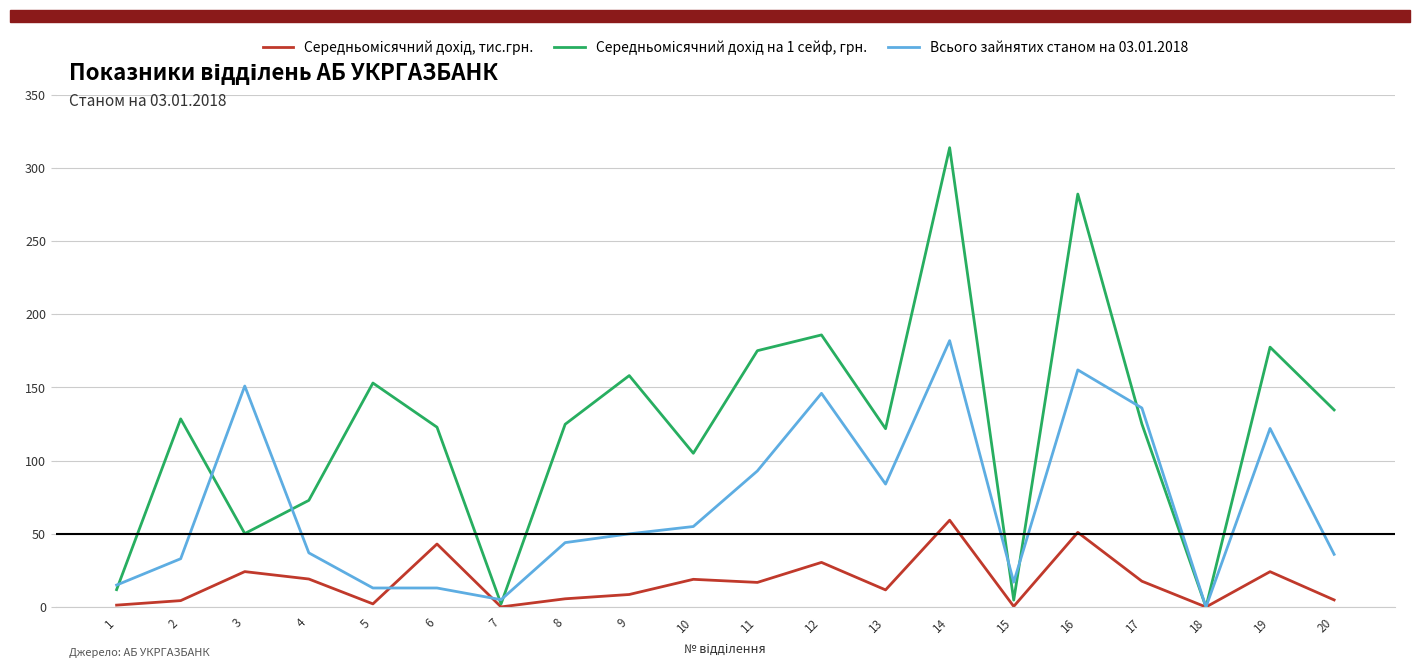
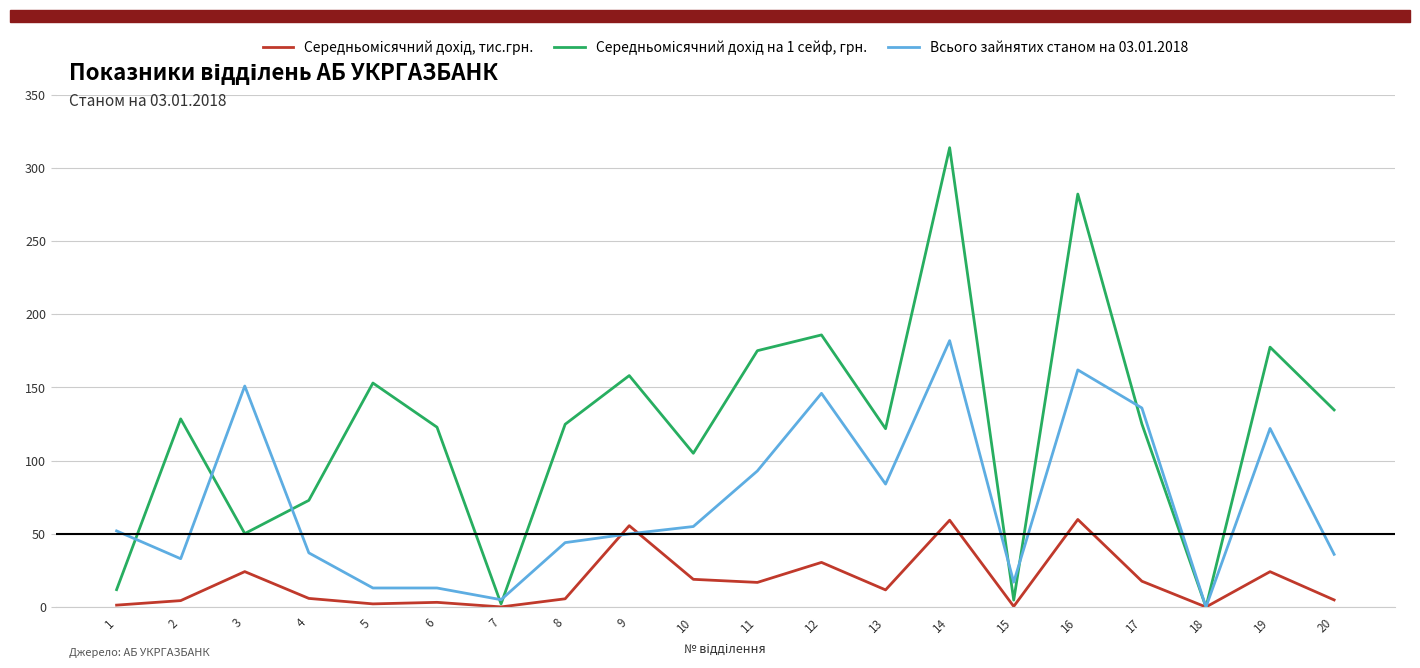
Всього зайнятих станом на 03.01.2018, 1: 15 -> 52
Середньомісячний дохід, тис.грн., 4: 19 -> 6
Середньомісячний дохід, тис.грн., 6: 43 -> 3
Середньомісячний дохід, тис.грн., 9: 9 -> 56
Середньомісячний дохід, тис.грн., 16: 51 -> 60
